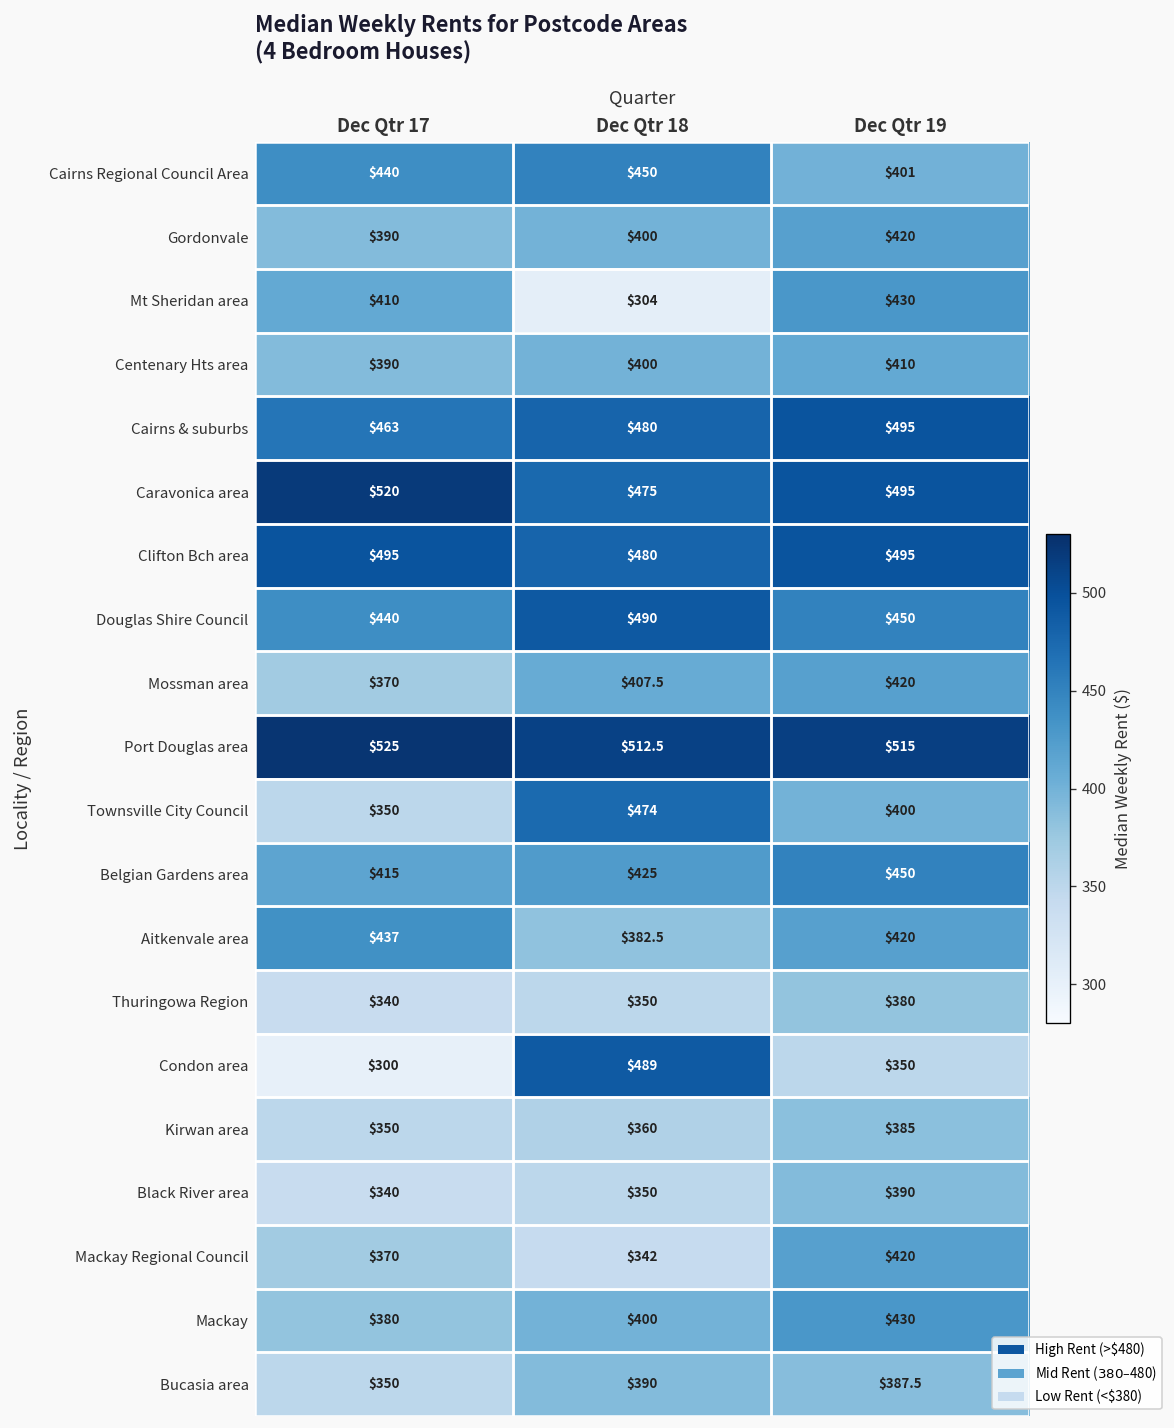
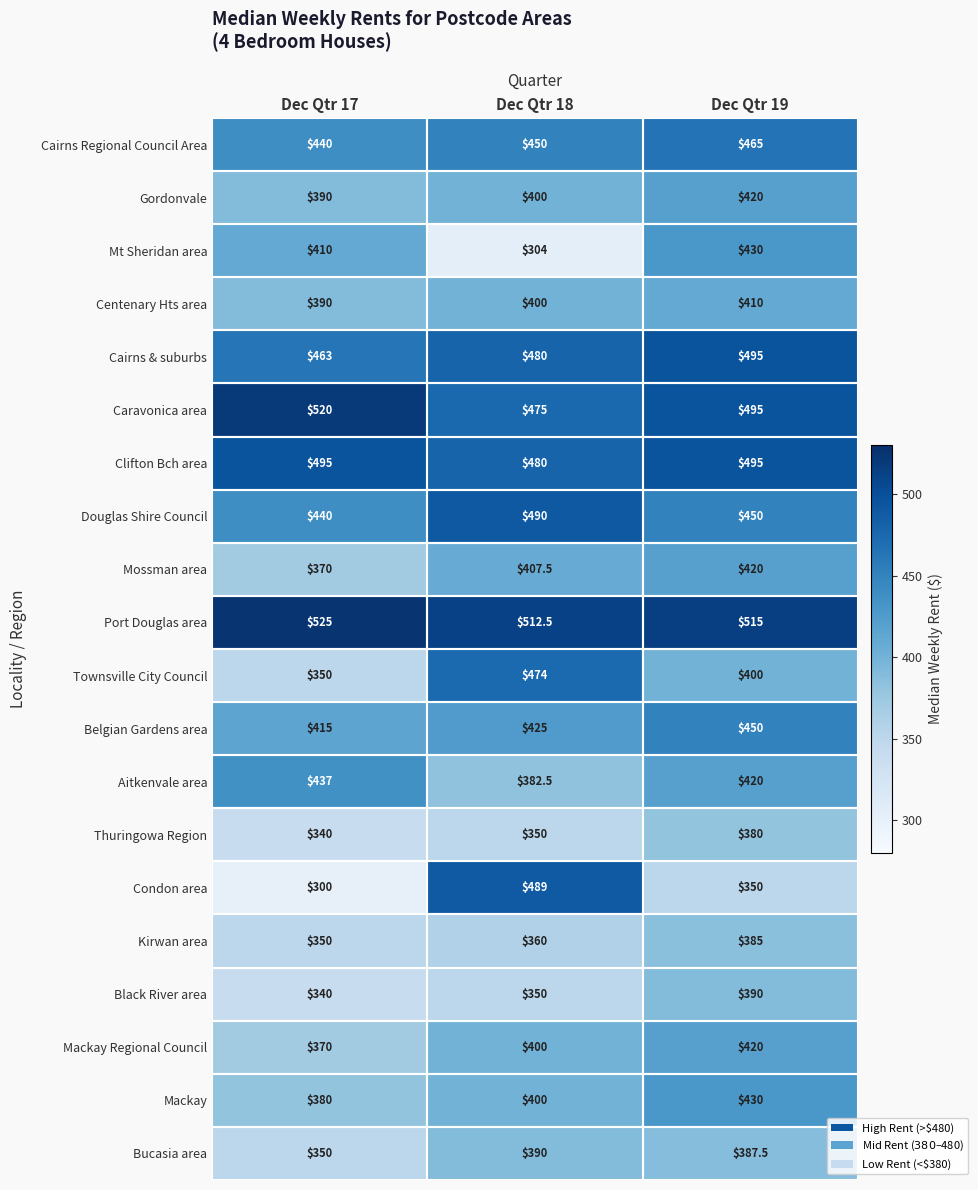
Cairns Regional Council Area, Dec Qtr 19: $401 -> $465
Mackay Regional Council, Dec Qtr 18: $342 -> $400
